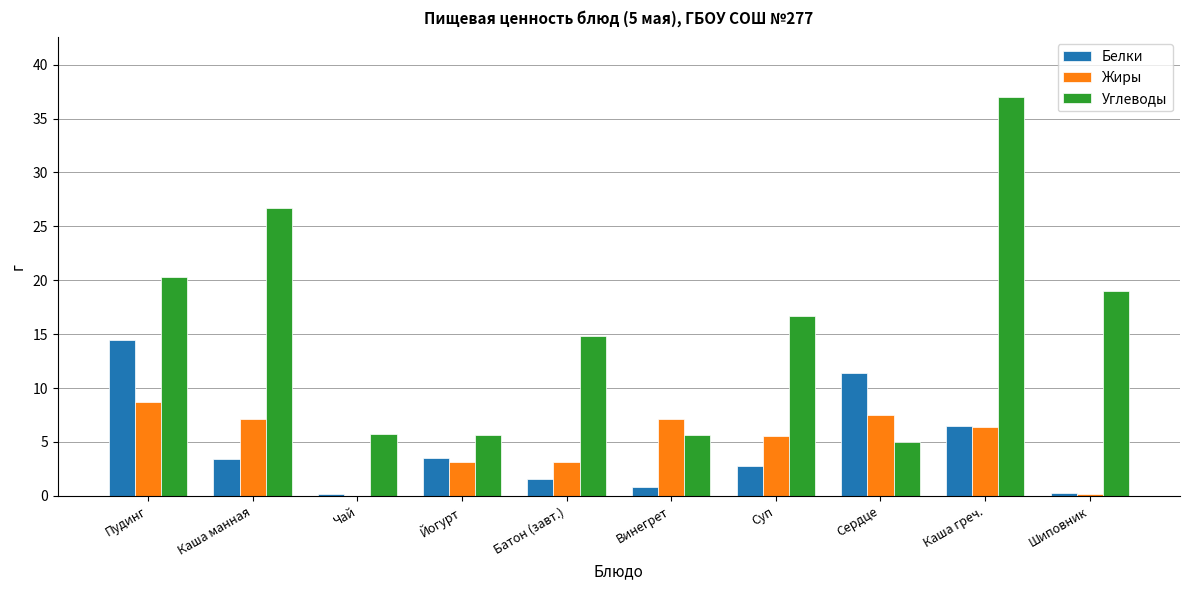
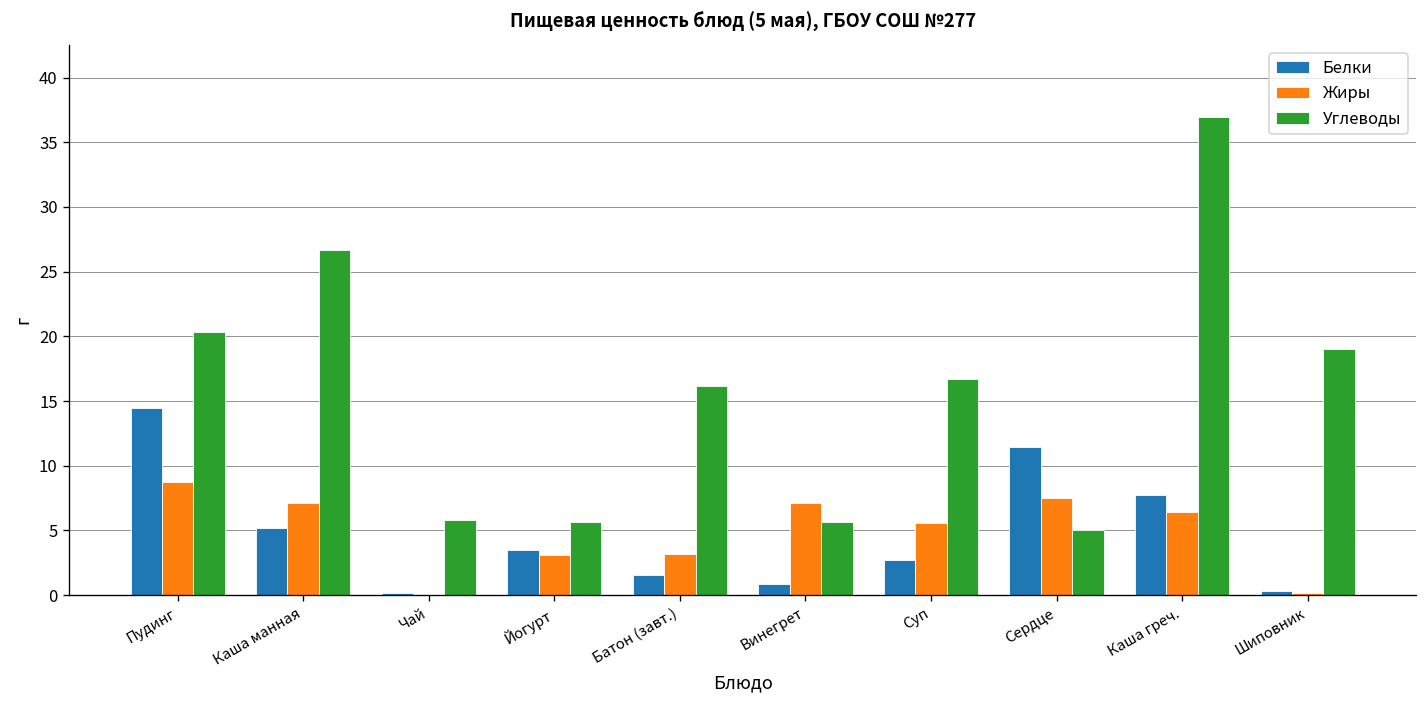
Белки, Каша манная: 3.4 -> 5.2
Углеводы, Батон (завт.): 14.9 -> 16.2
Белки, Каша греч.: 6.5 -> 7.7
